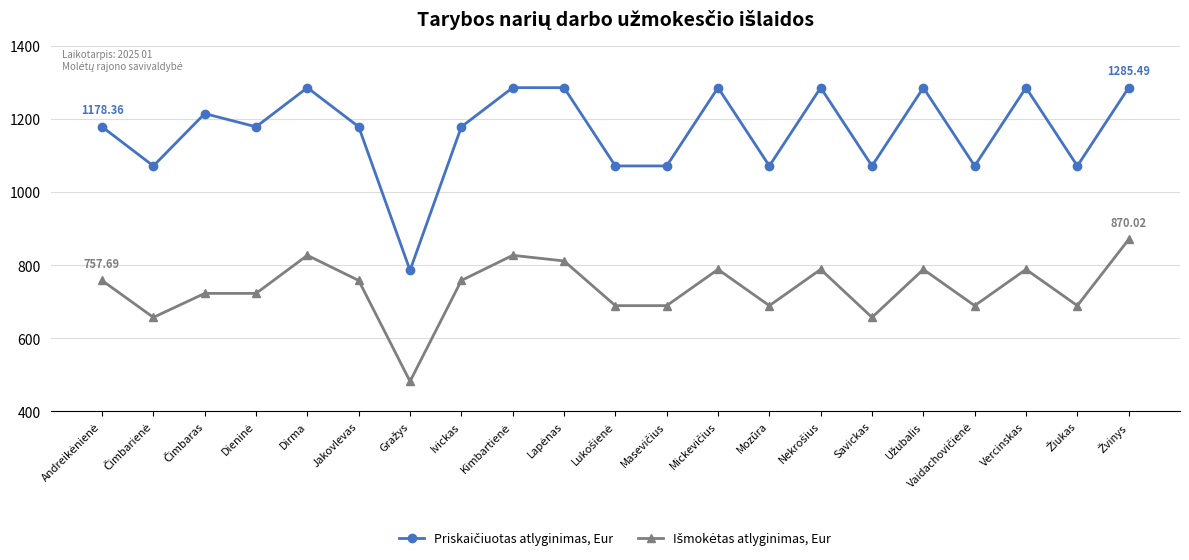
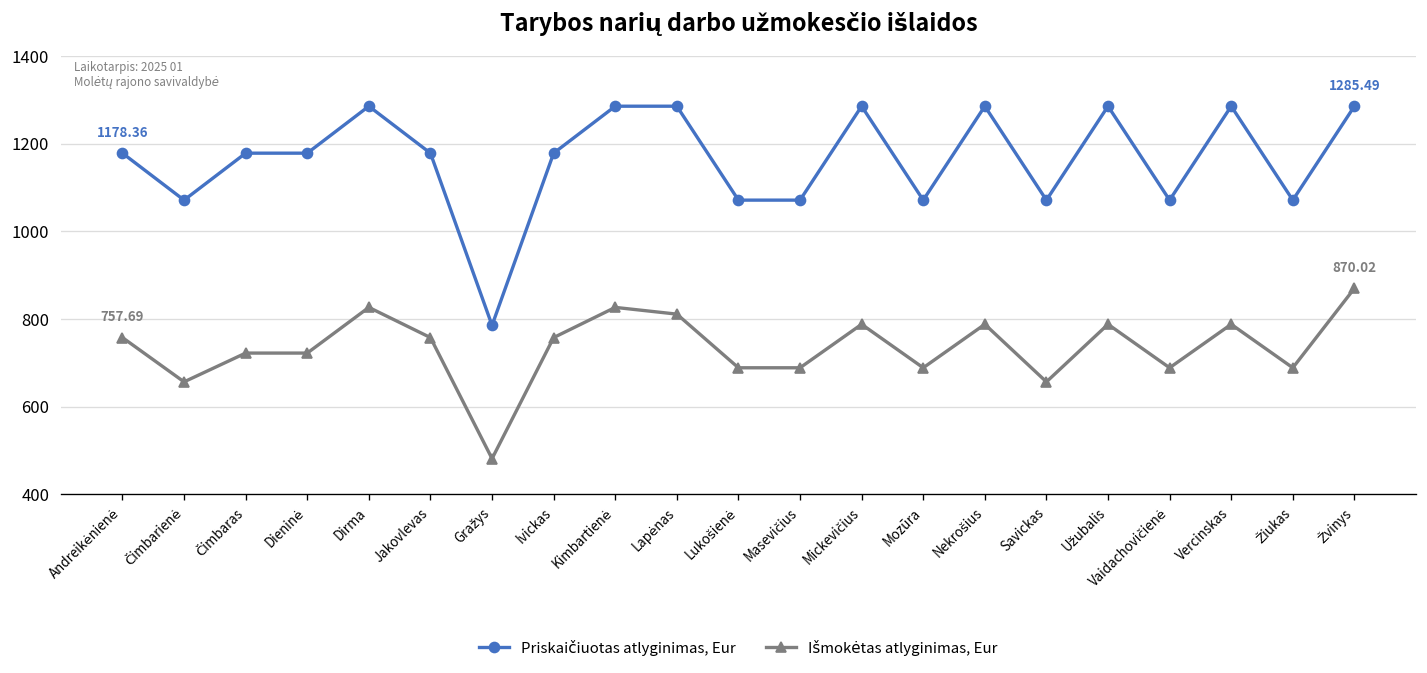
Priskaičiuotas atlyginimas, Eur, Čimbaras: 1210 -> 1180
